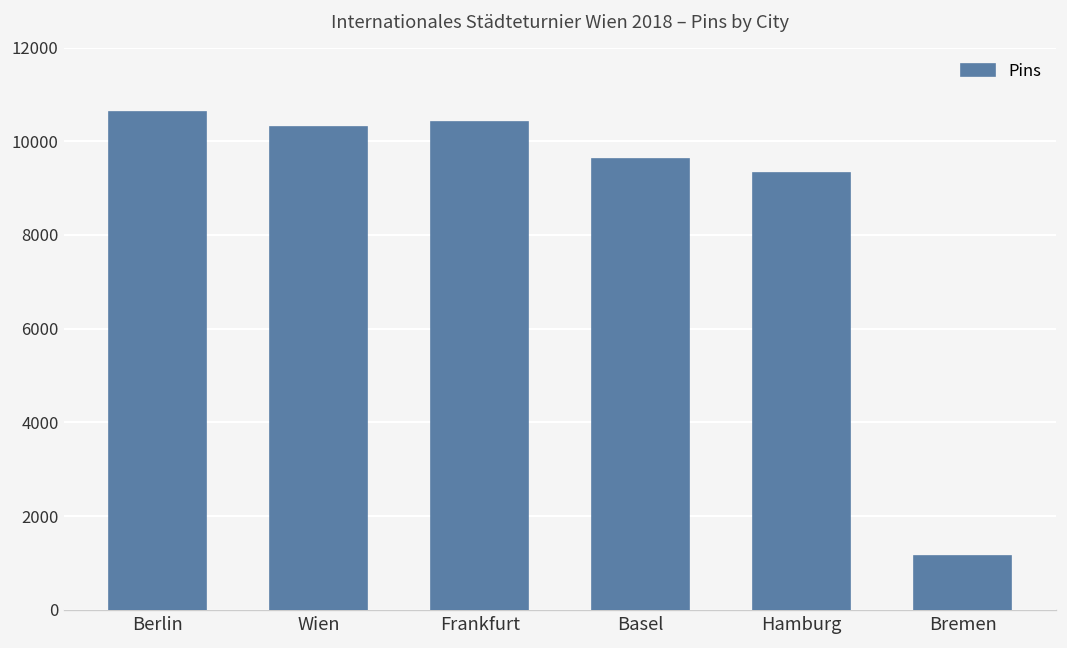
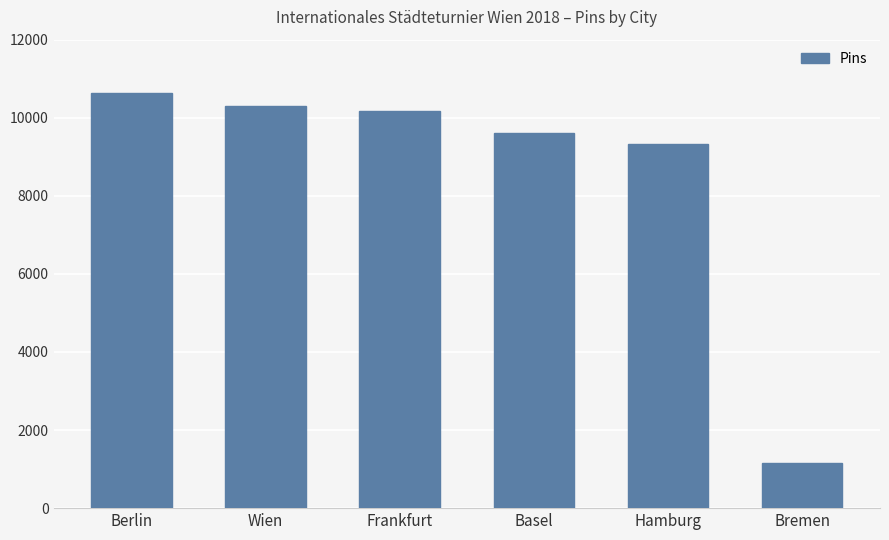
Frankfurt: 10400 -> 10200
